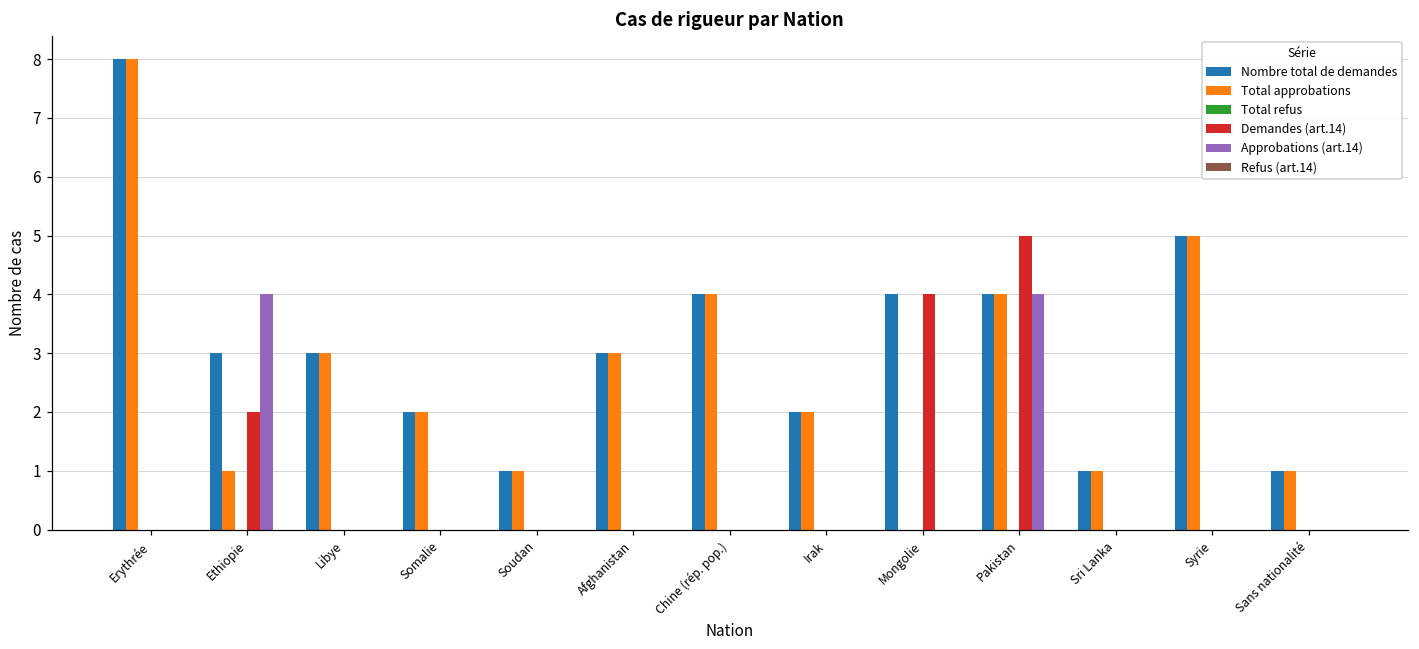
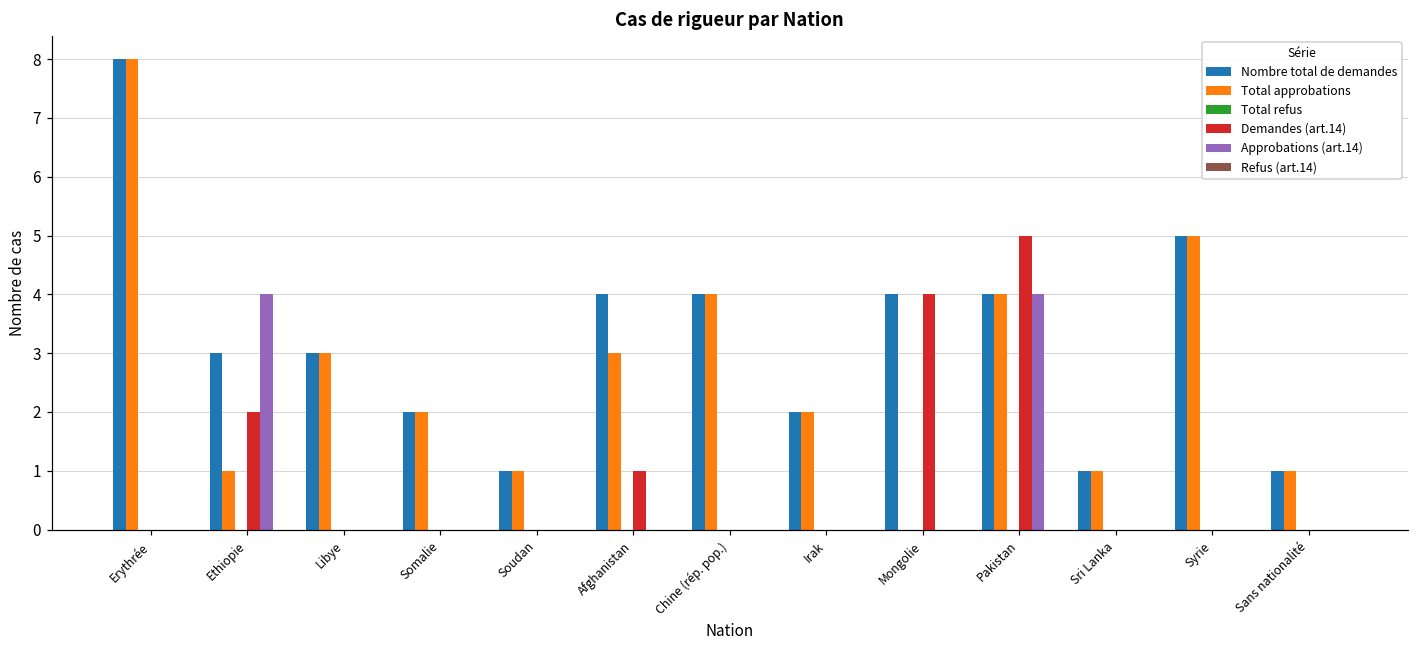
Nombre total de demandes, Afghanistan: 3 -> 4
Demandes (art.14), Afghanistan: 0 -> 1
